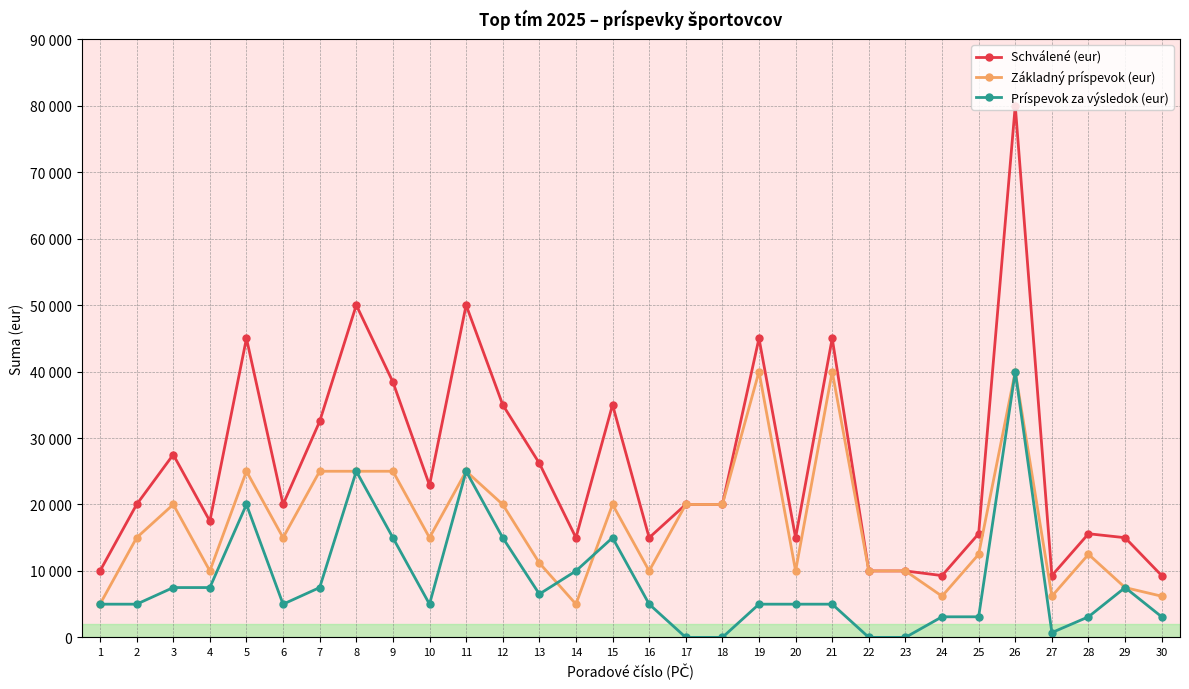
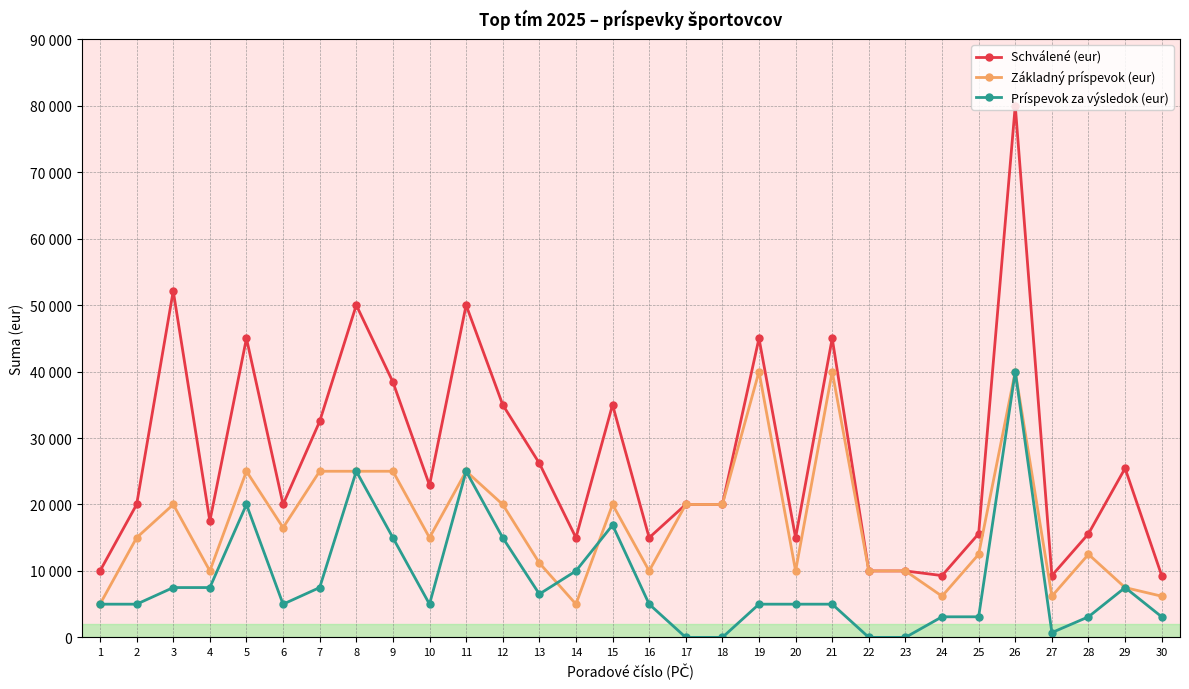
Schválené (eur), 3: 28000 -> 52000
Základný príspevok (eur), 6: 15000 -> 17000
Príspevok za výsledok (eur), 15: 15000 -> 17000
Schválené (eur), 29: 15000 -> 25000
